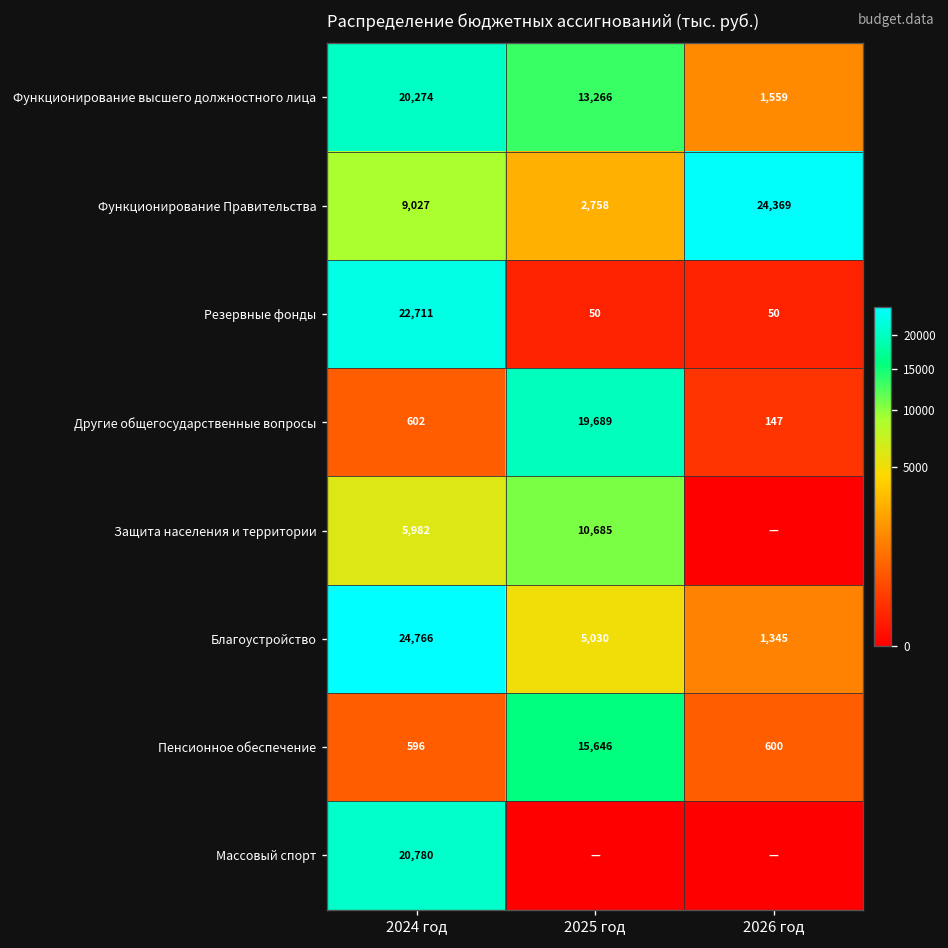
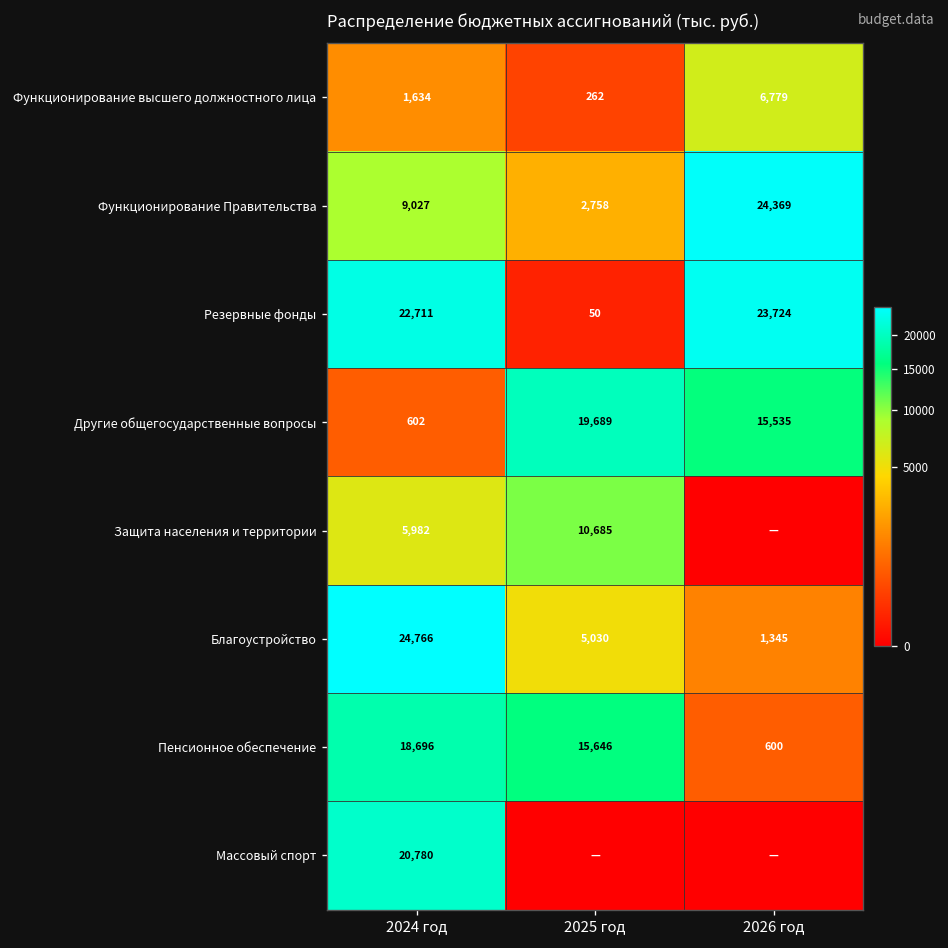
Функционирование высшего должностного лица, 2024 год: 20,274 -> 1,634
Функционирование высшего должностного лица, 2025 год: 13,266 -> 262
Функционирование высшего должностного лица, 2026 год: 1,559 -> 6,779
Резервные фонды, 2026 год: 50 -> 23,724
Другие общегосударственные вопросы, 2026 год: 147 -> 15,535
Пенсионное обеспечение, 2024 год: 596 -> 18,696
